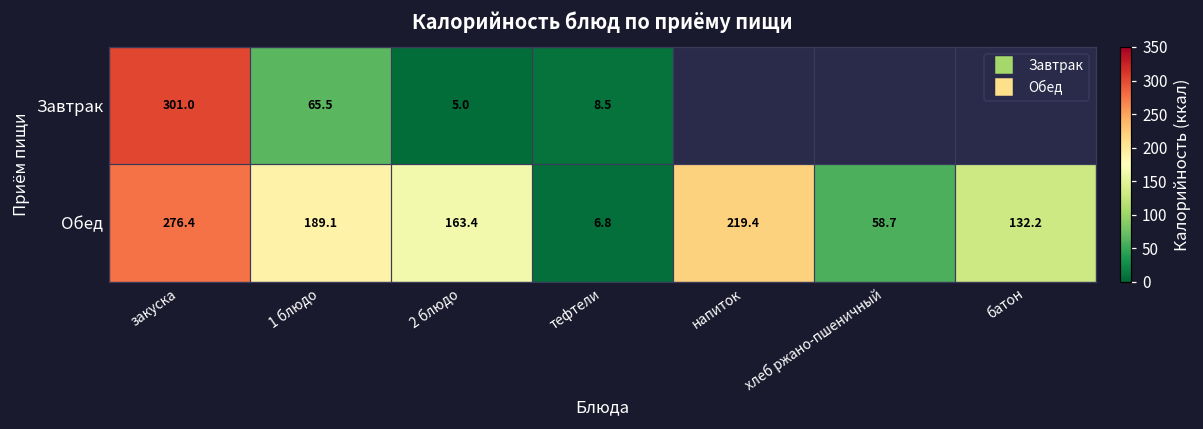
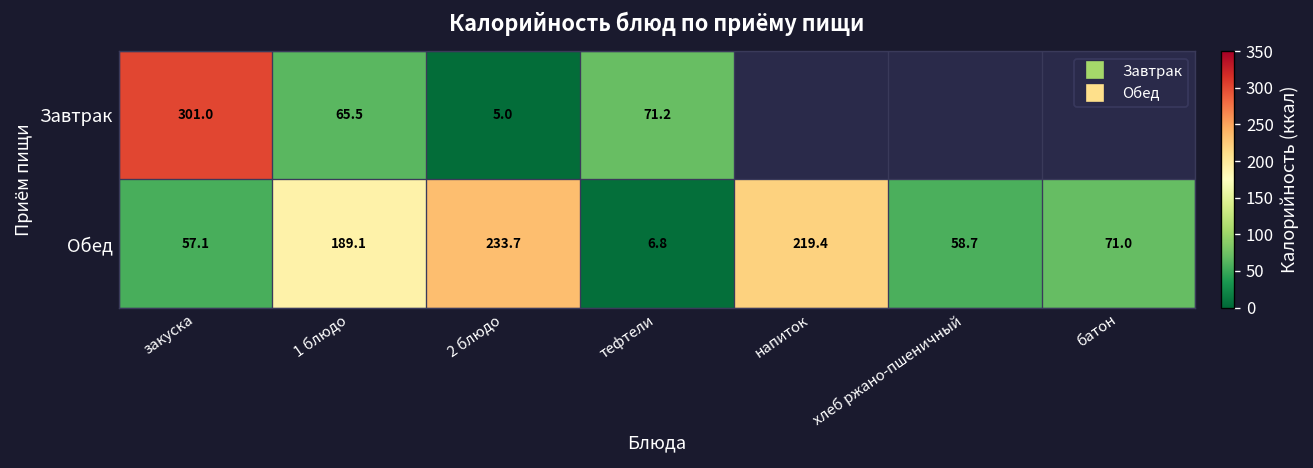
Завтрак, тефтели: 8.5 -> 71.2
Обед, закуска: 276.4 -> 57.1
Обед, 2 блюдо: 163.4 -> 233.7
Обед, батон: 132.2 -> 71.0
